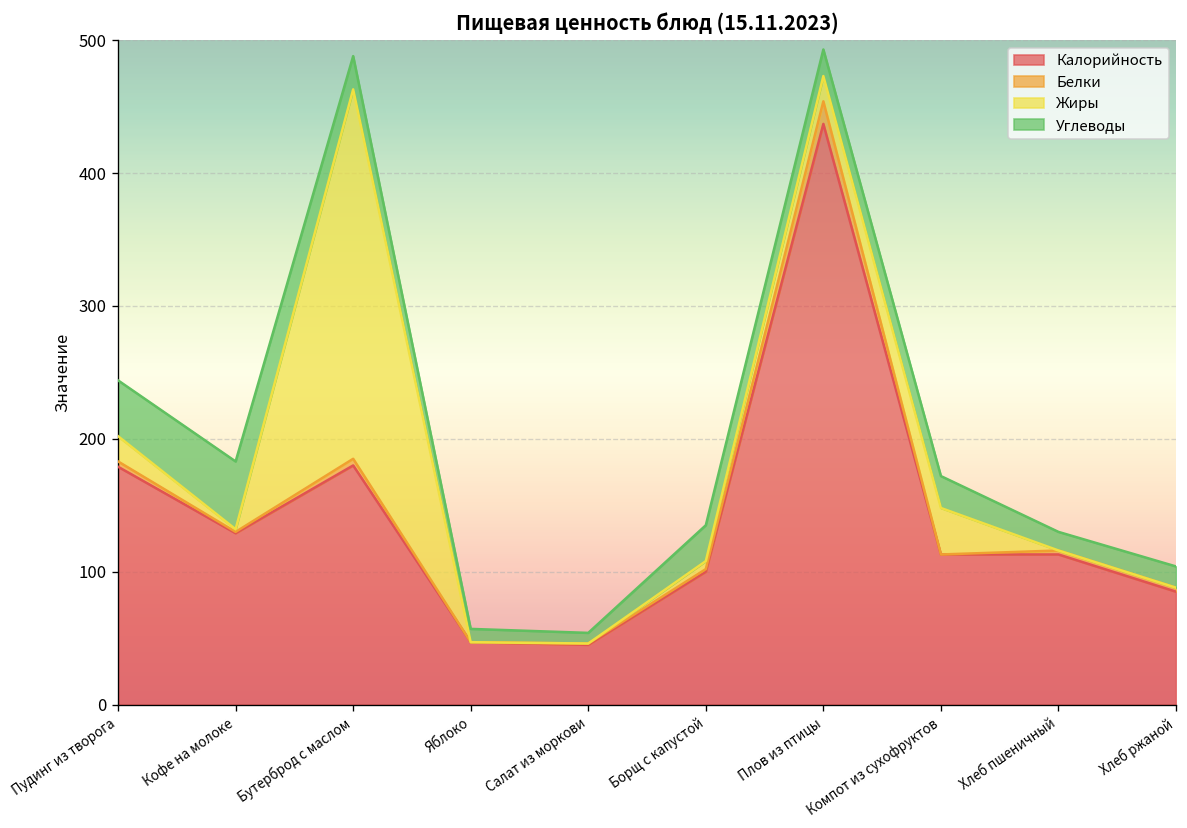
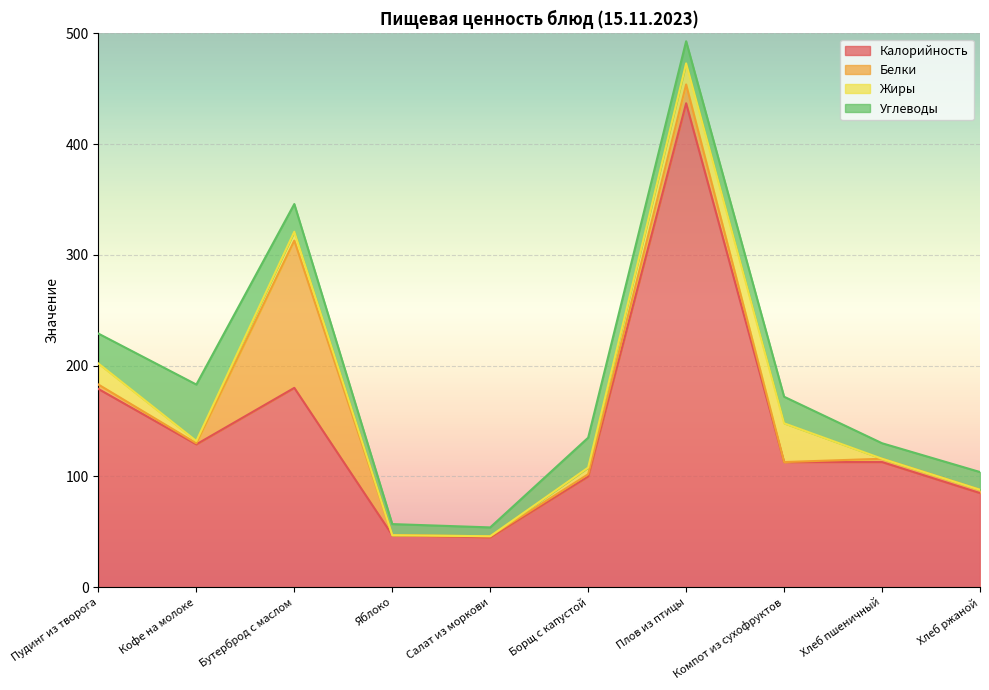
Углеводы, Пудинг из творога: 42 -> 27
Белки, Бутерброд с маслом: 5 -> 133
Жиры, Бутерброд с маслом: 278 -> 8
